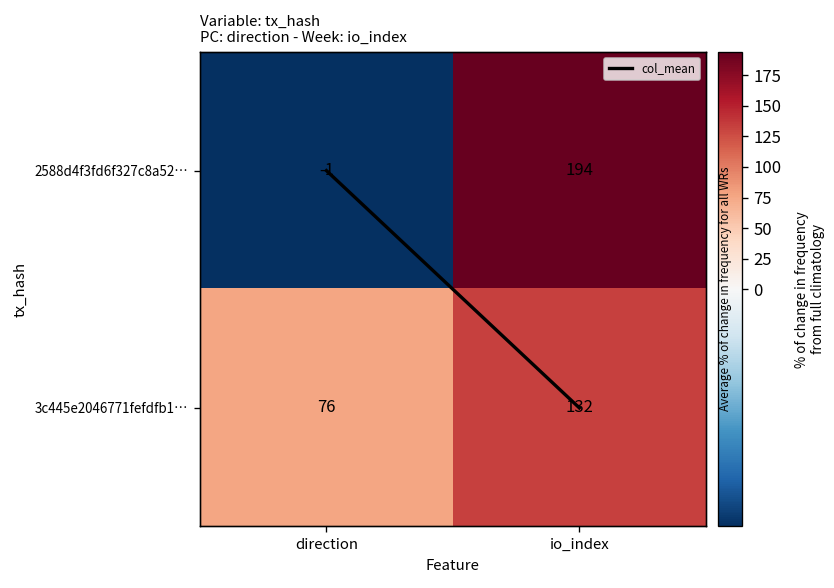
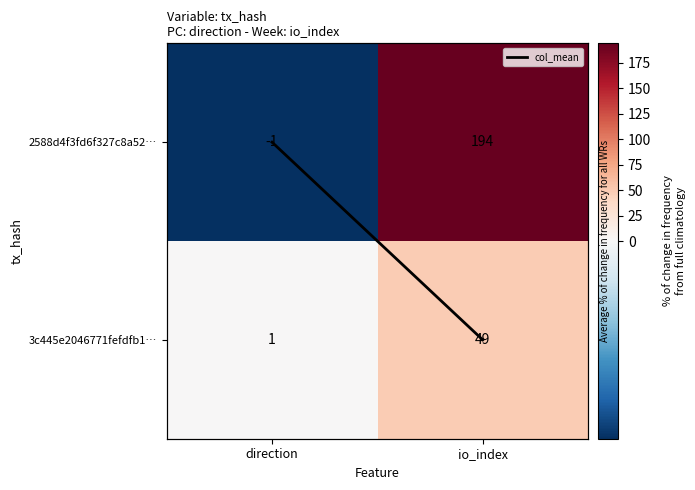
3c445e2046771fefdfb1…, direction: 76 -> 1
3c445e2046771fefdfb1…, io_index: 132 -> 49
